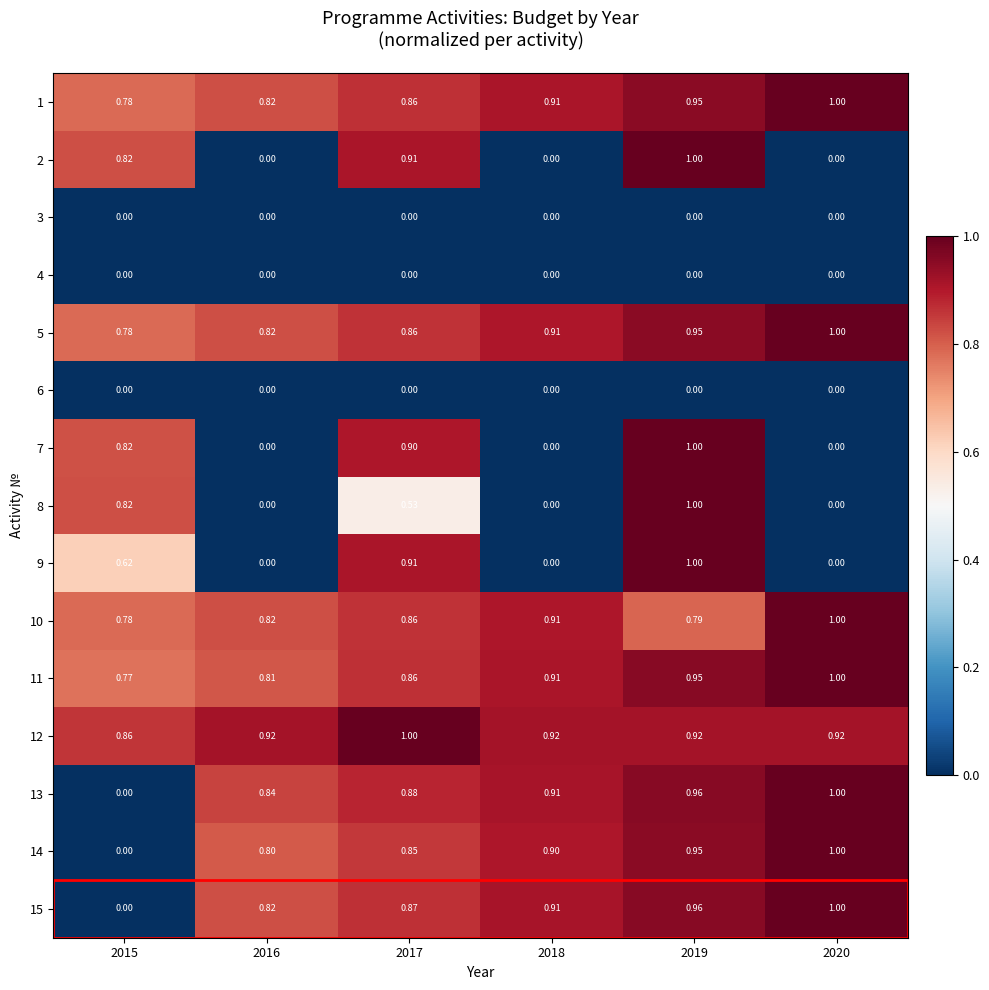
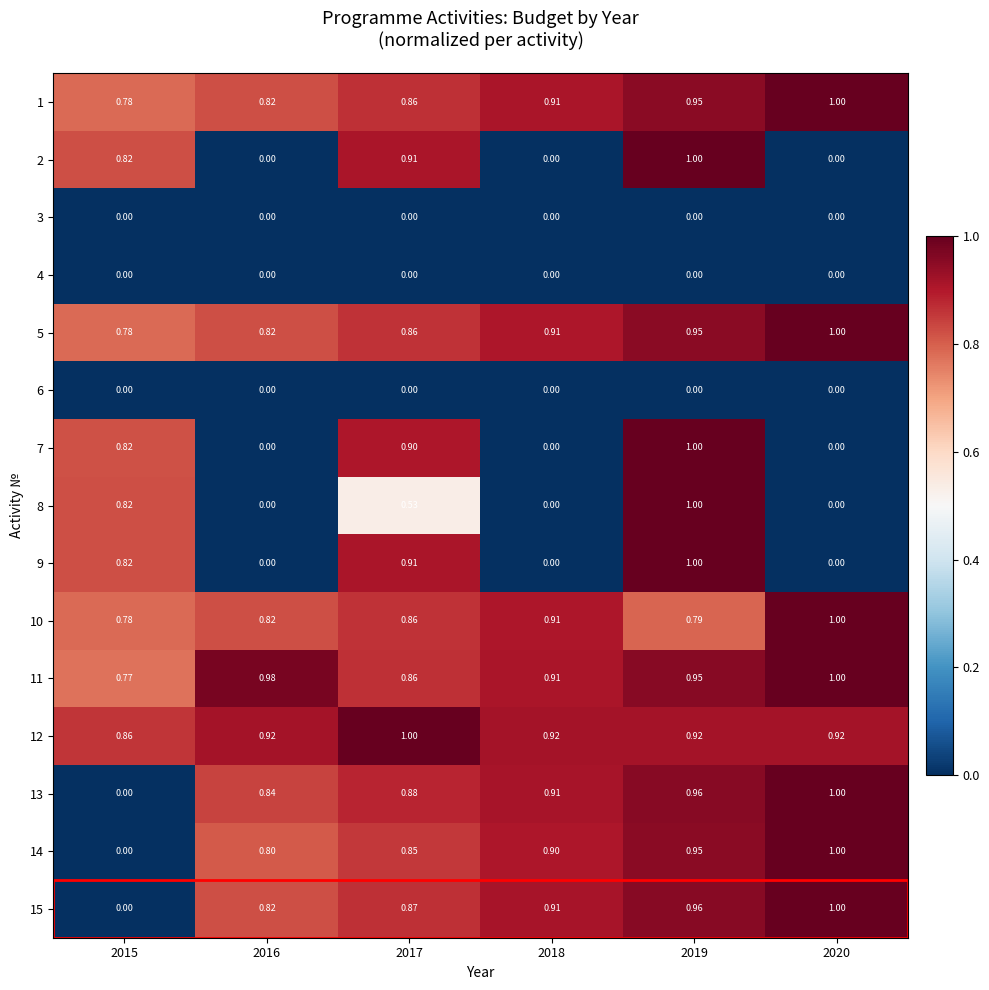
9, 2015: 0.62 -> 0.82
11, 2016: 0.81 -> 0.98
